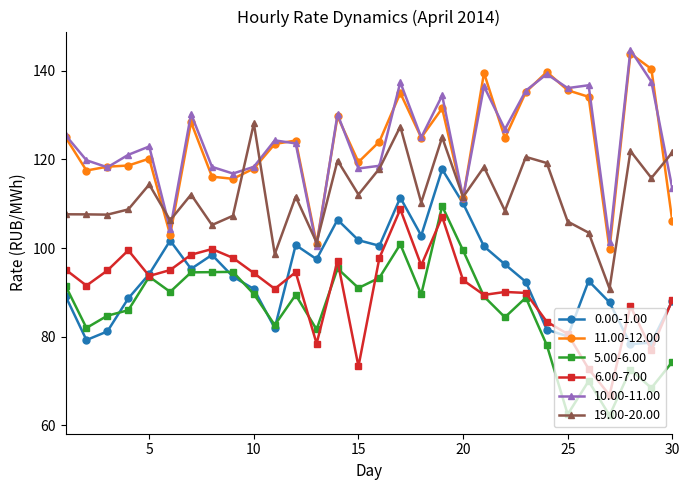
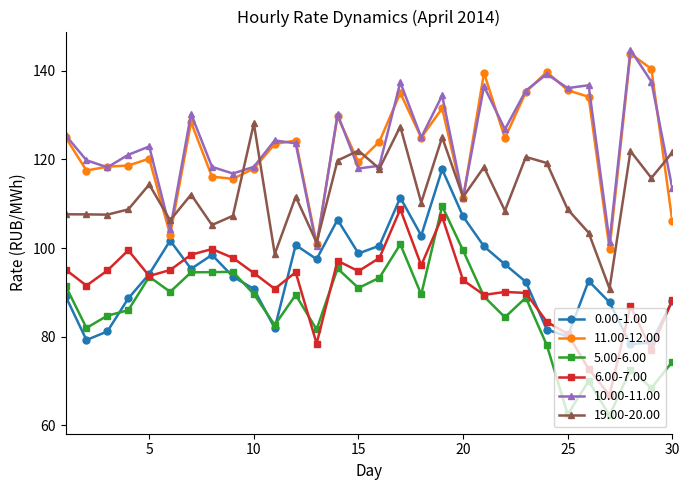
0.00-1.00, 15: 102 -> 99
6.00-7.00, 15: 73 -> 95
19.00-20.00, 15: 112 -> 122
0.00-1.00, 20: 110 -> 107
19.00-20.00, 25: 106 -> 109
